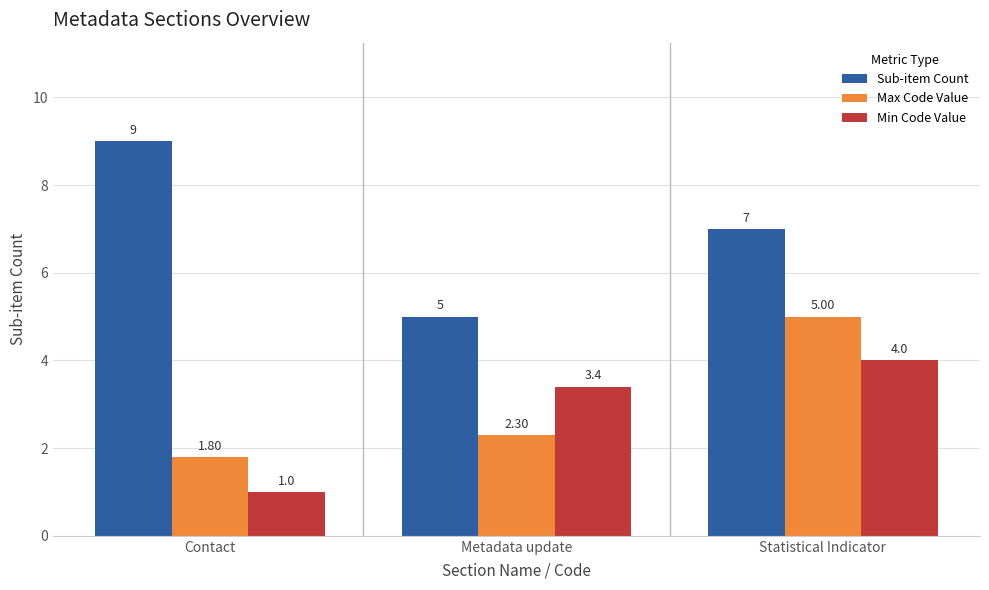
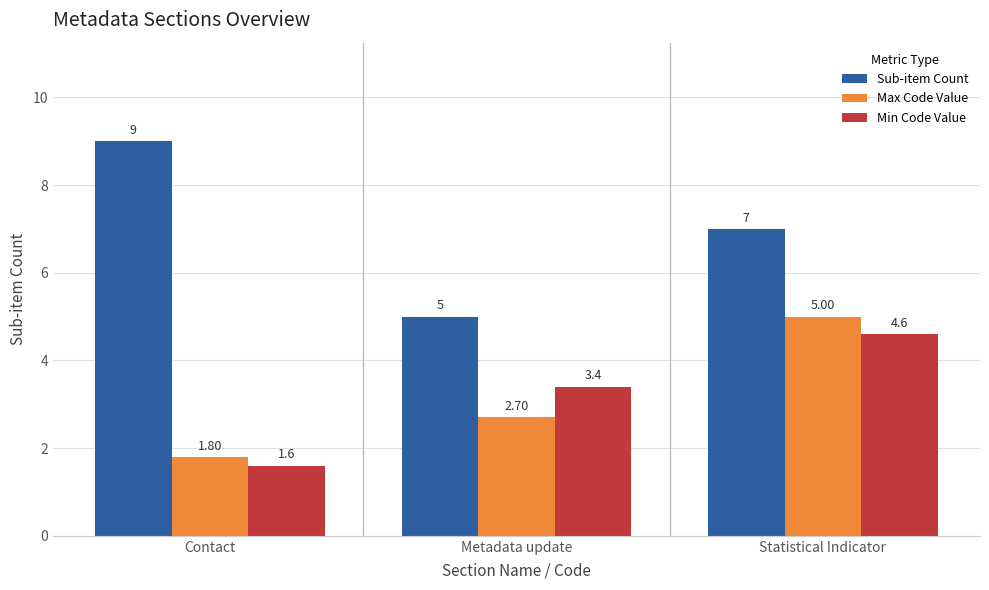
Min Code Value, Contact: 1.0 -> 1.6
Max Code Value, Metadata update: 2.30 -> 2.70
Min Code Value, Statistical Indicator: 4.0 -> 4.6
